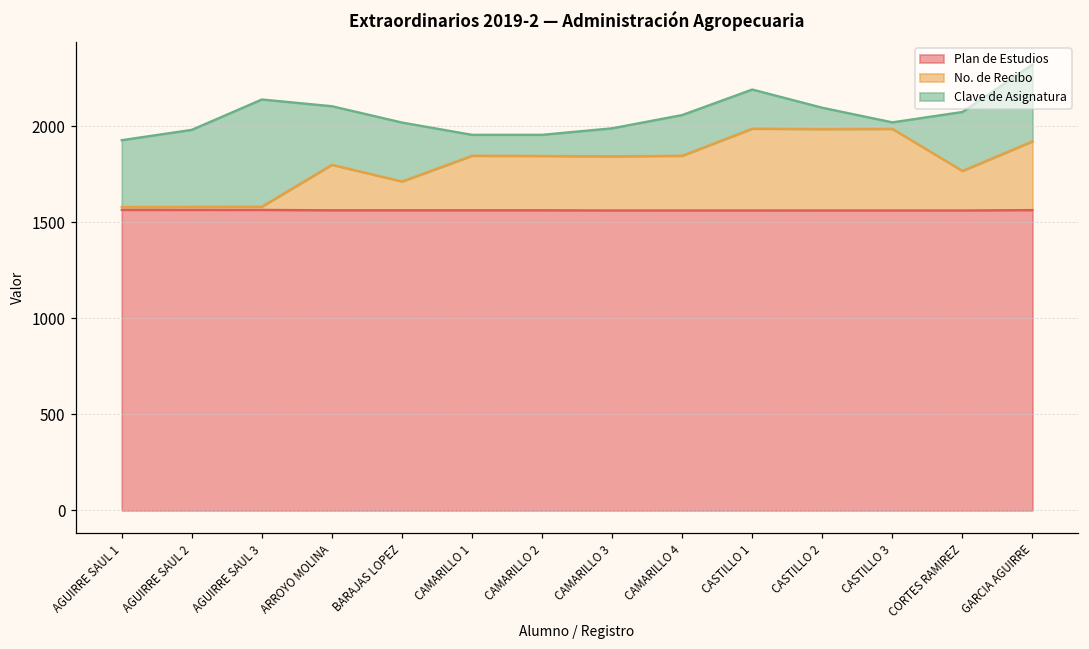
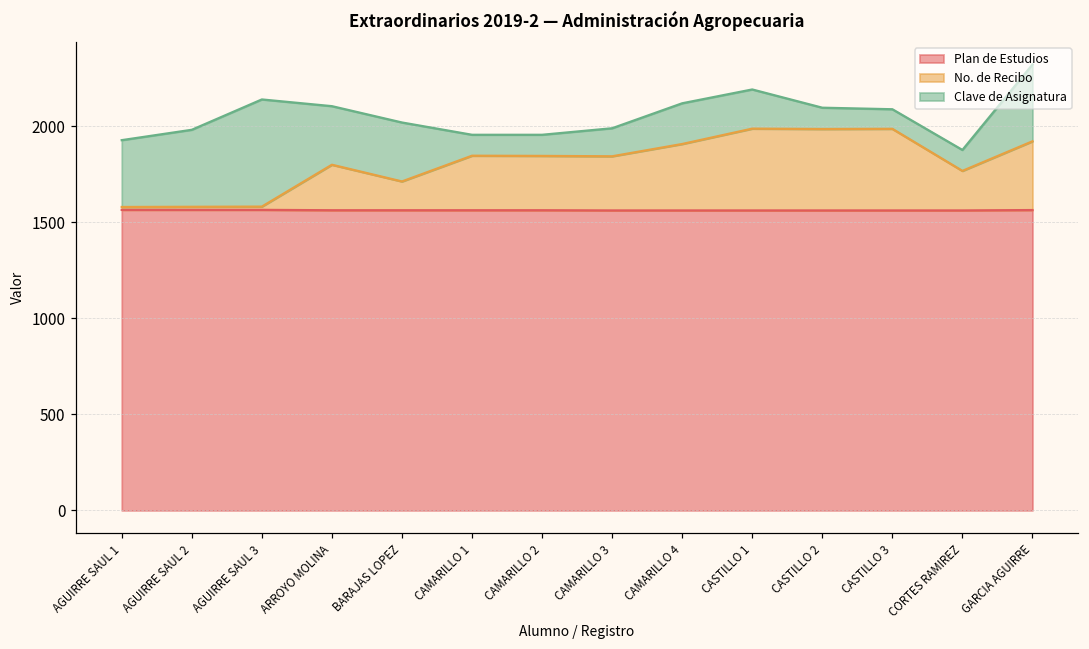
No. de Recibo, CAMARILLO 4: 290 -> 350
Clave de Asignatura, CASTILLO 3: 30 -> 100
Clave de Asignatura, CORTES RAMIREZ: 310 -> 110
